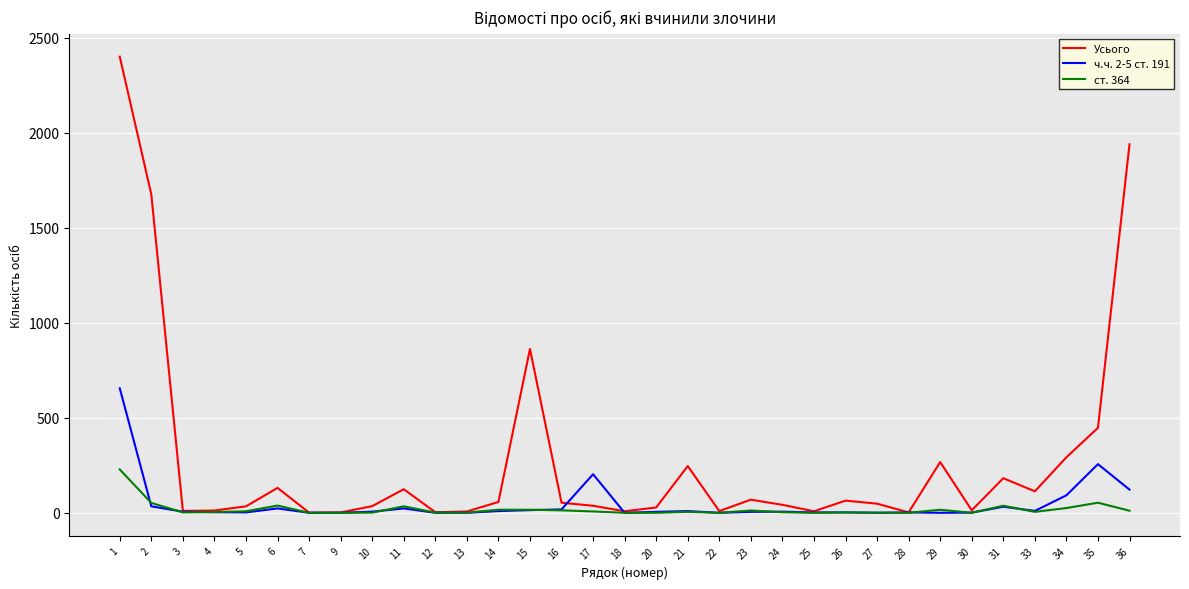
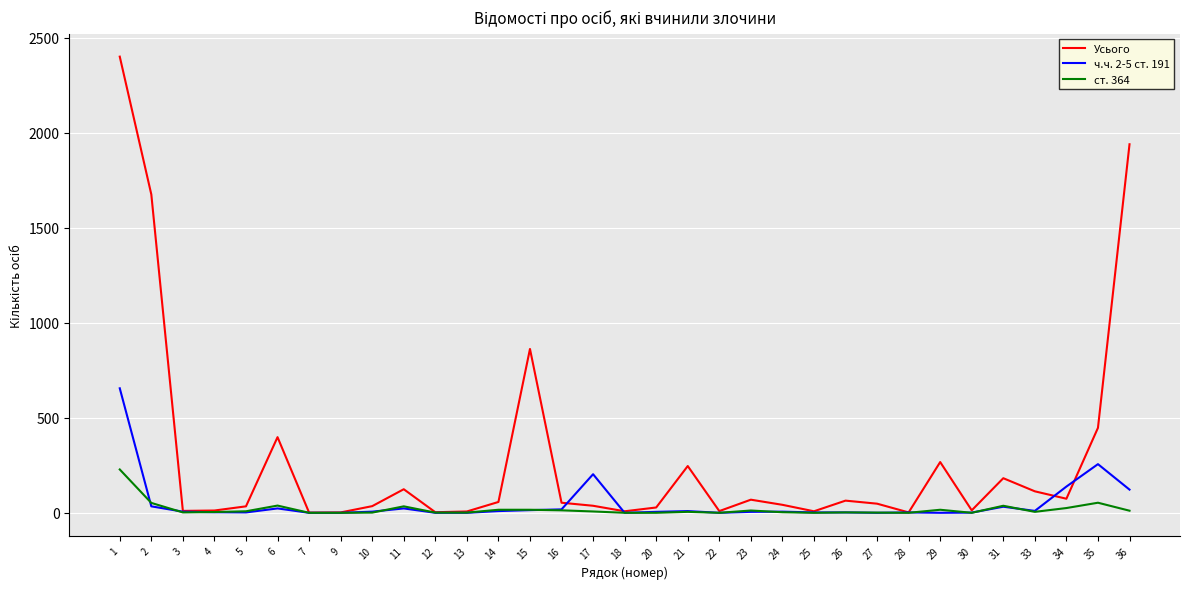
Усього, 6: 130 -> 400
Усього, 34: 290 -> 70
ч.ч. 2-5 ст. 191, 34: 90 -> 140
